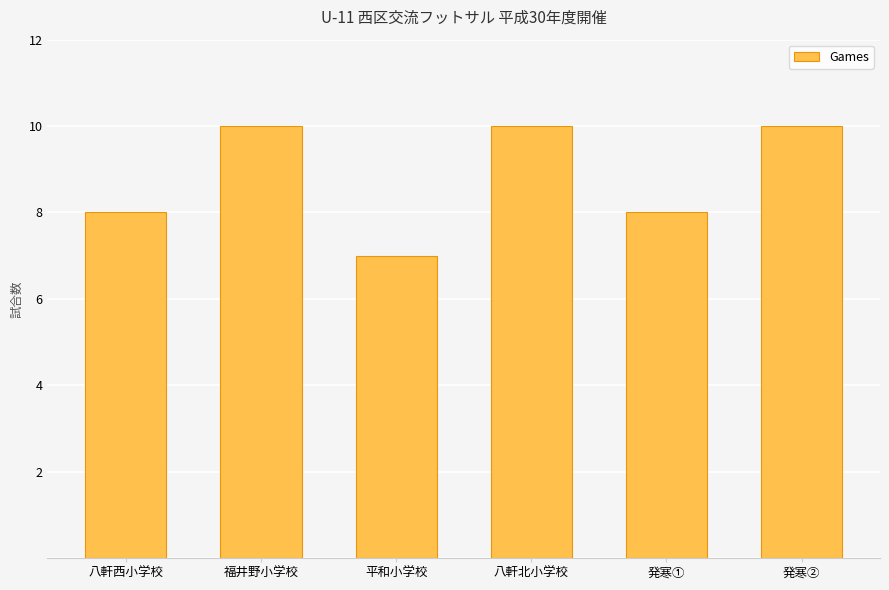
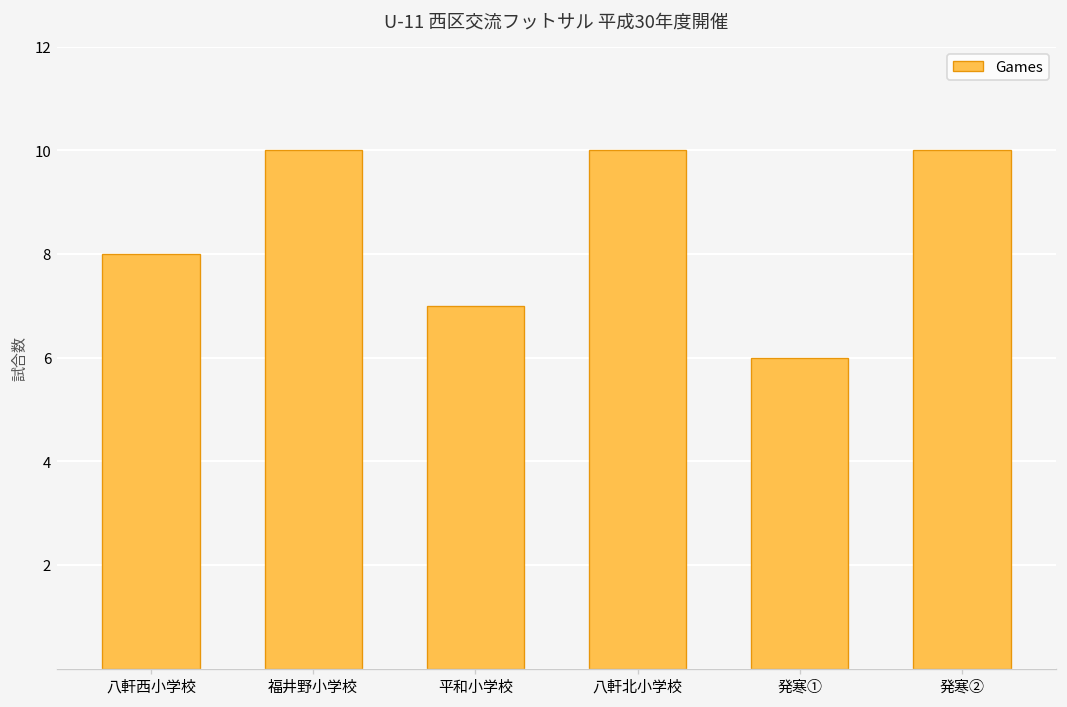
発寒①: 8 -> 6
